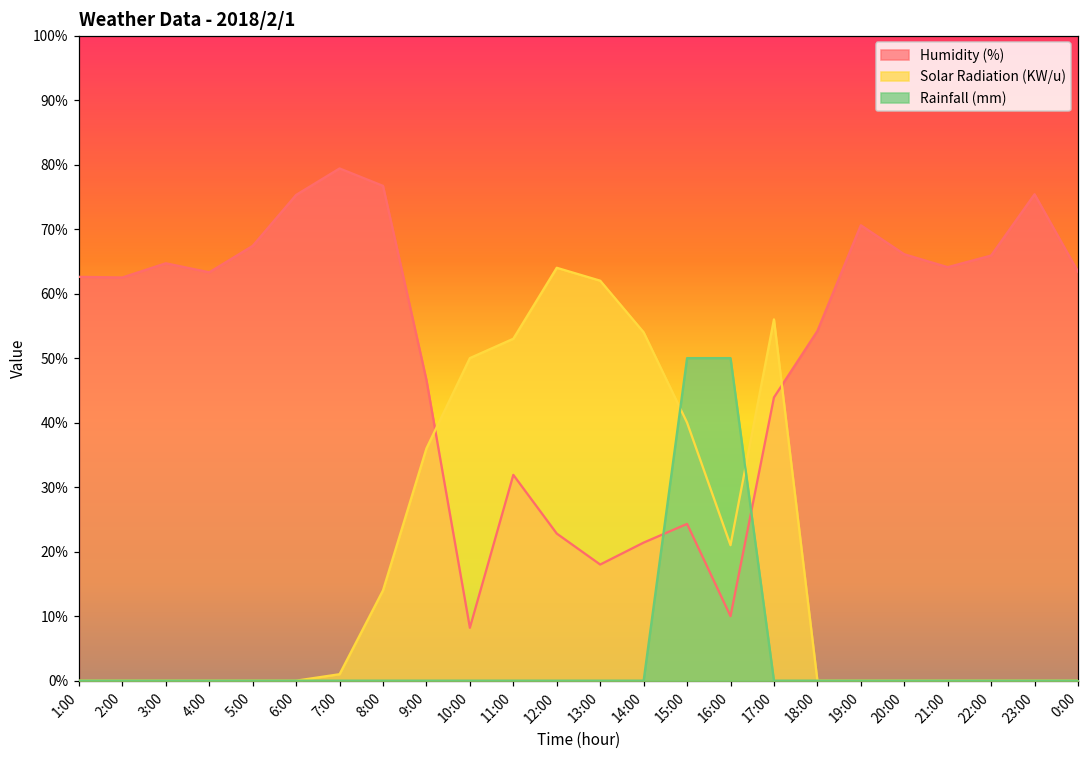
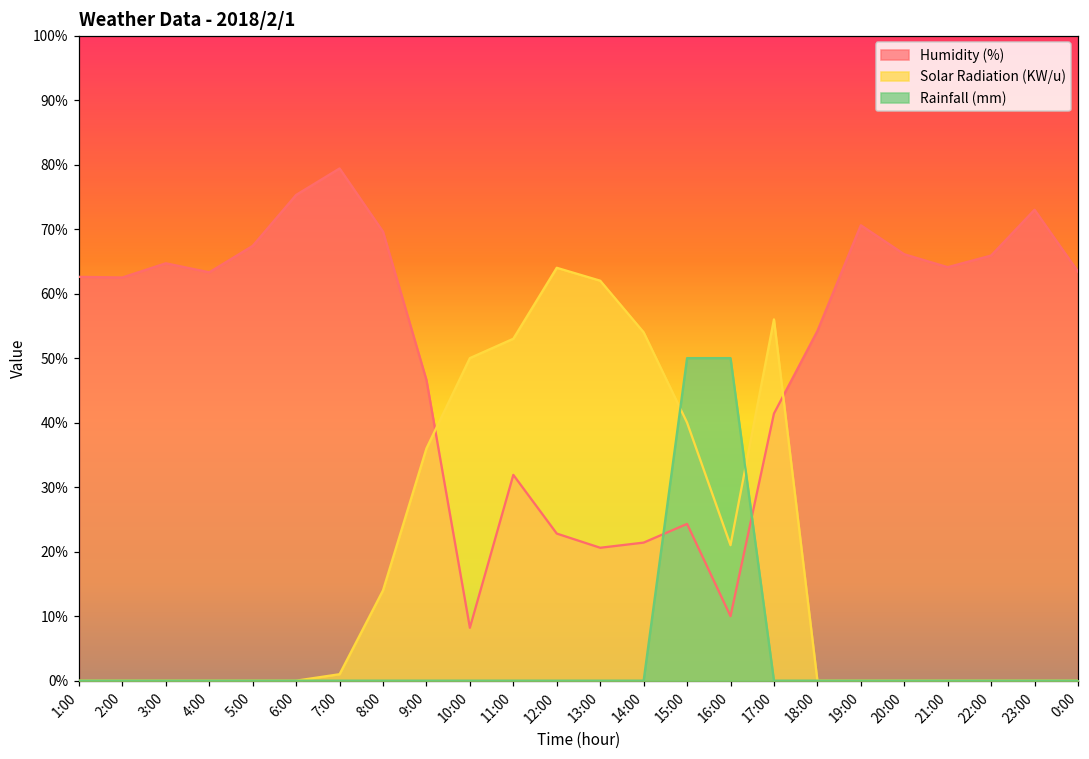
Humidity (%), 8:00: 77% -> 70%
Humidity (%), 13:00: 18% -> 21%
Humidity (%), 17:00: 44% -> 41%
Humidity (%), 23:00: 75% -> 73%
